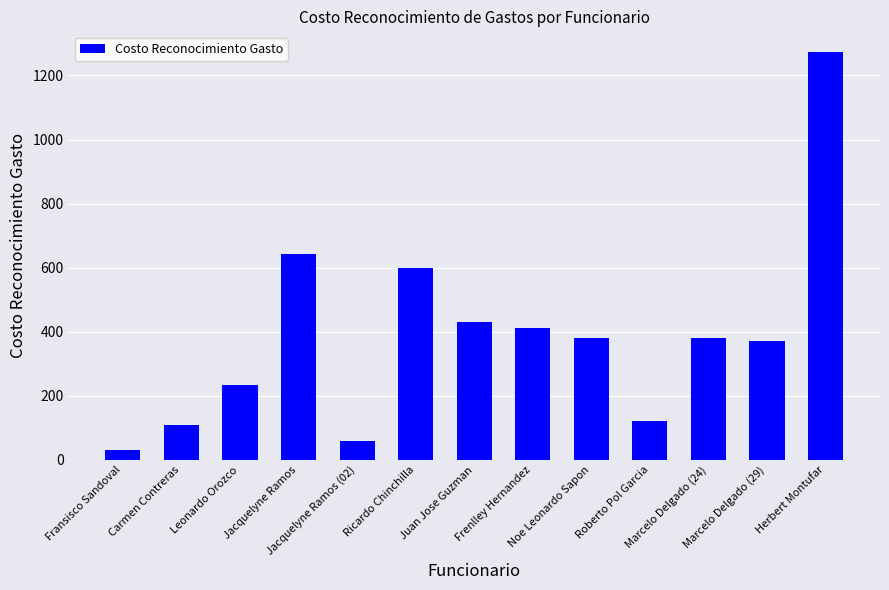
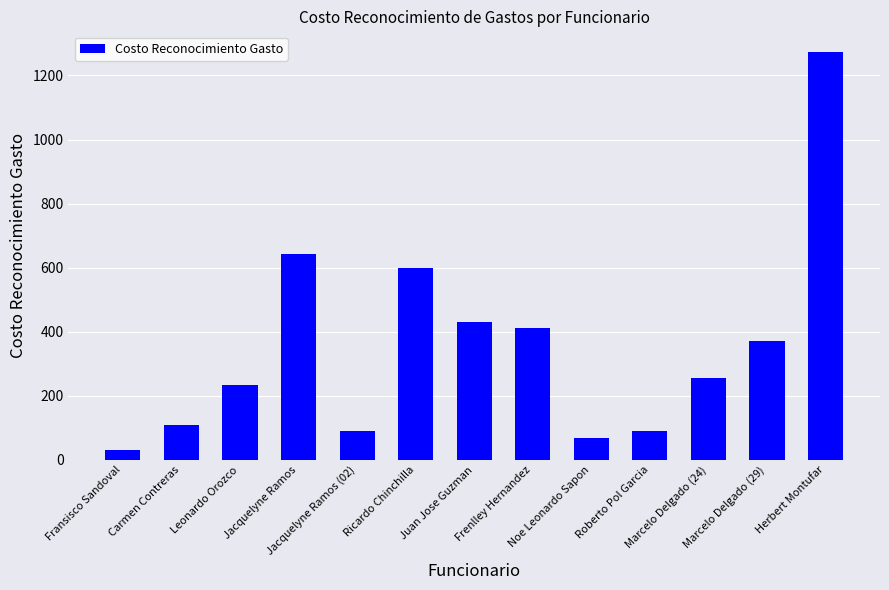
Jacquelyne Ramos (02): 60 -> 90
Noe Leonardo Sapon: 380 -> 70
Roberto Pol Garcia: 120 -> 90
Marcelo Delgado (24): 380 -> 260
